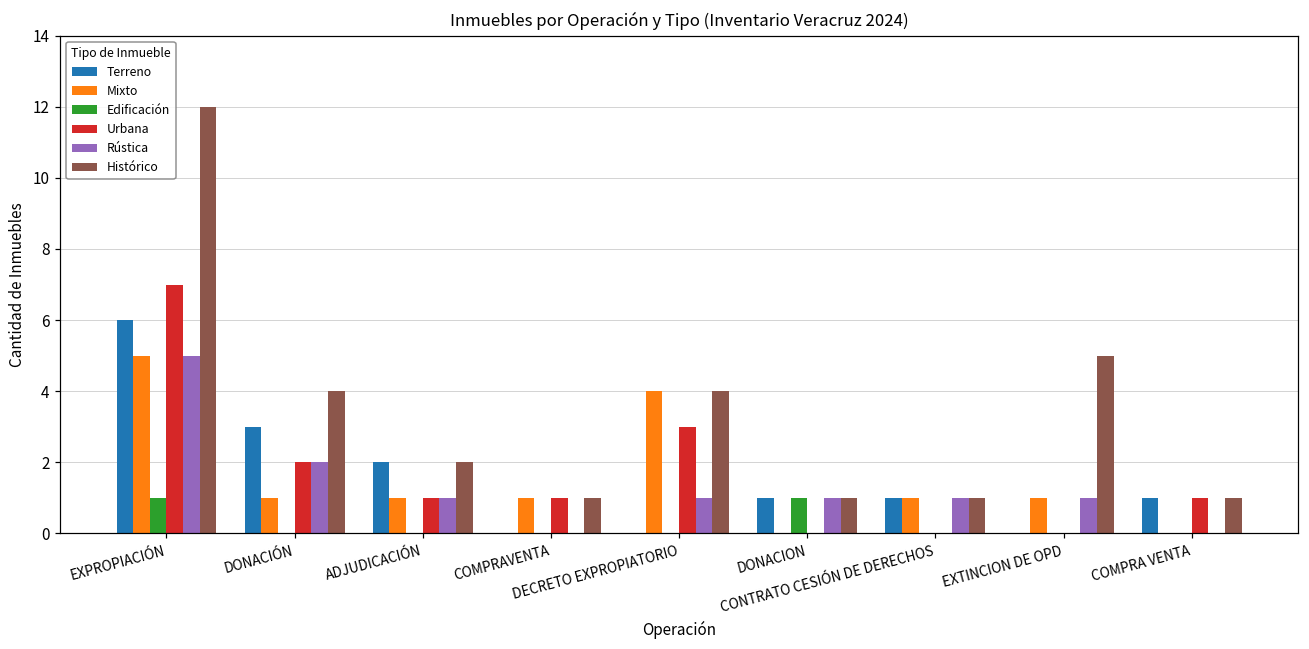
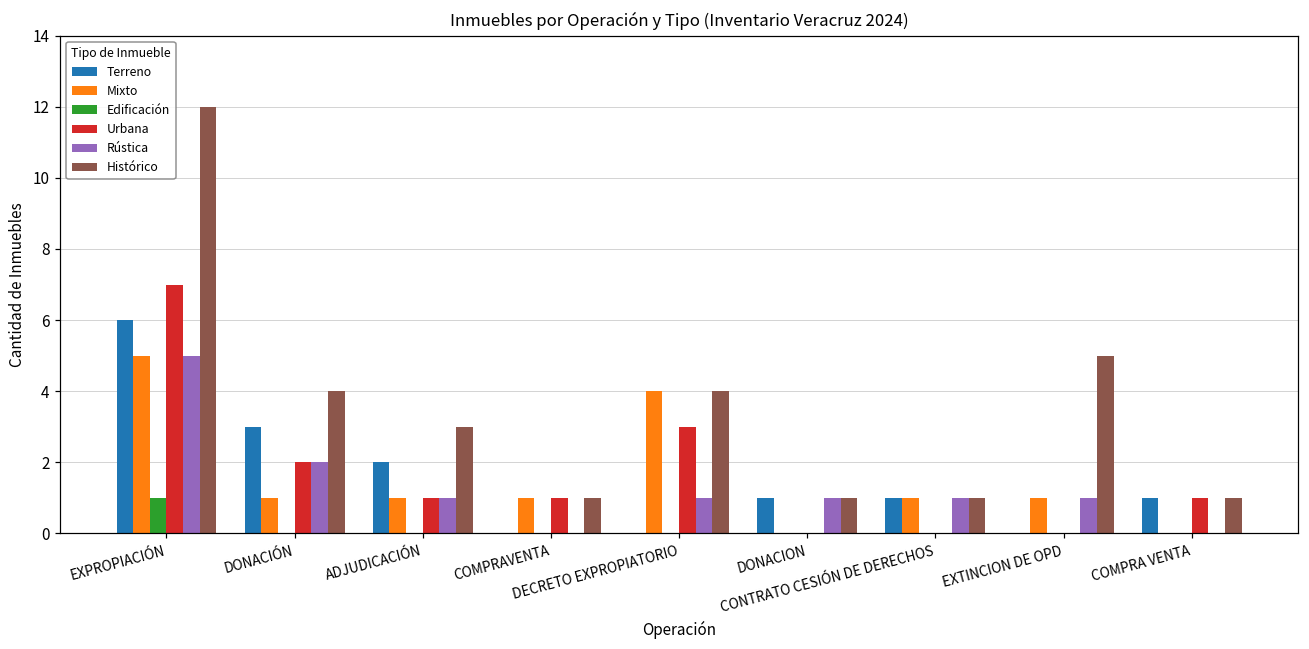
Histórico, ADJUDICACIÓN: 2 -> 3
Edificación, DONACION: 1 -> 0
